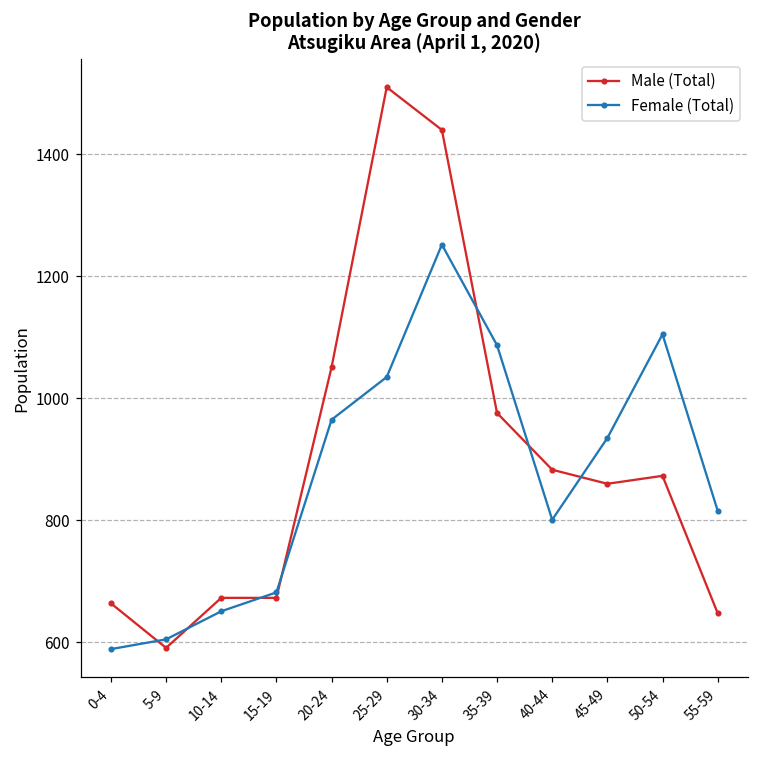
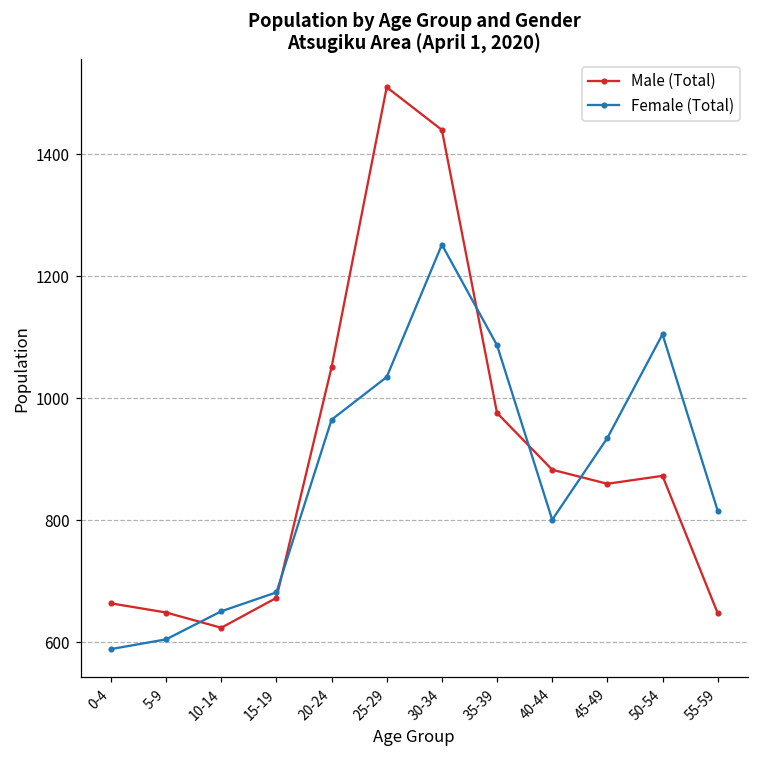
Male (Total), 5-9: 590 -> 650
Male (Total), 10-14: 670 -> 620
